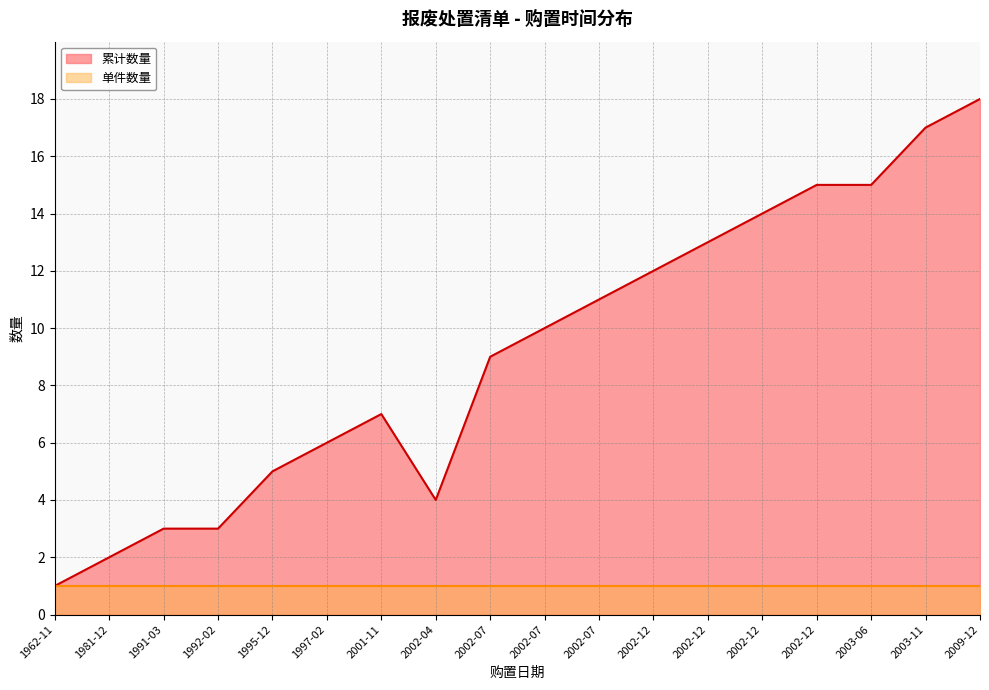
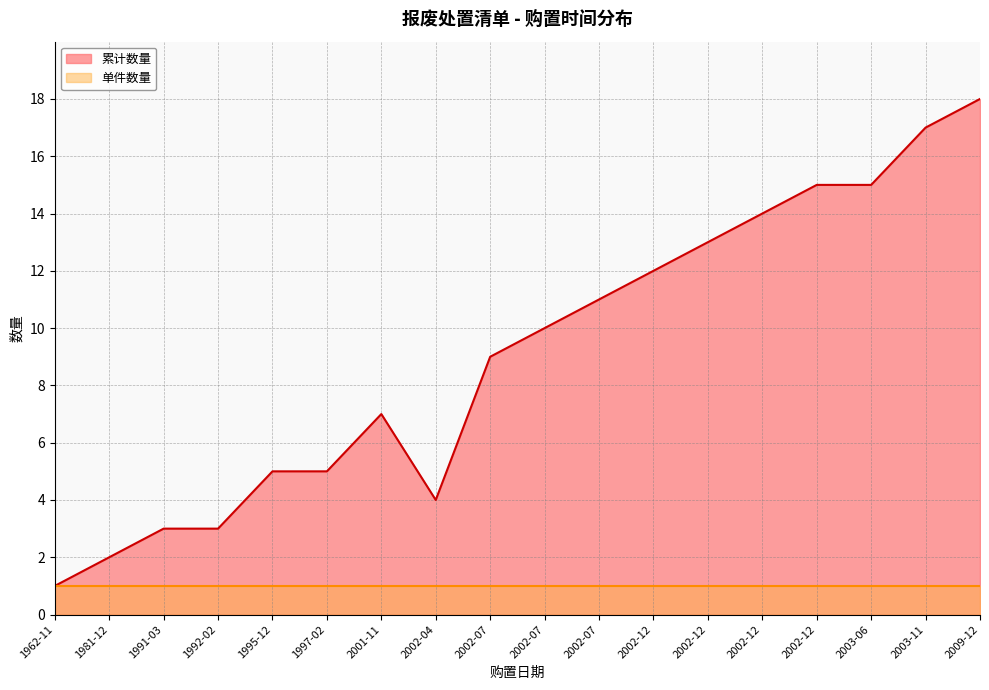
累计数量, 1997-02: 6 -> 5
